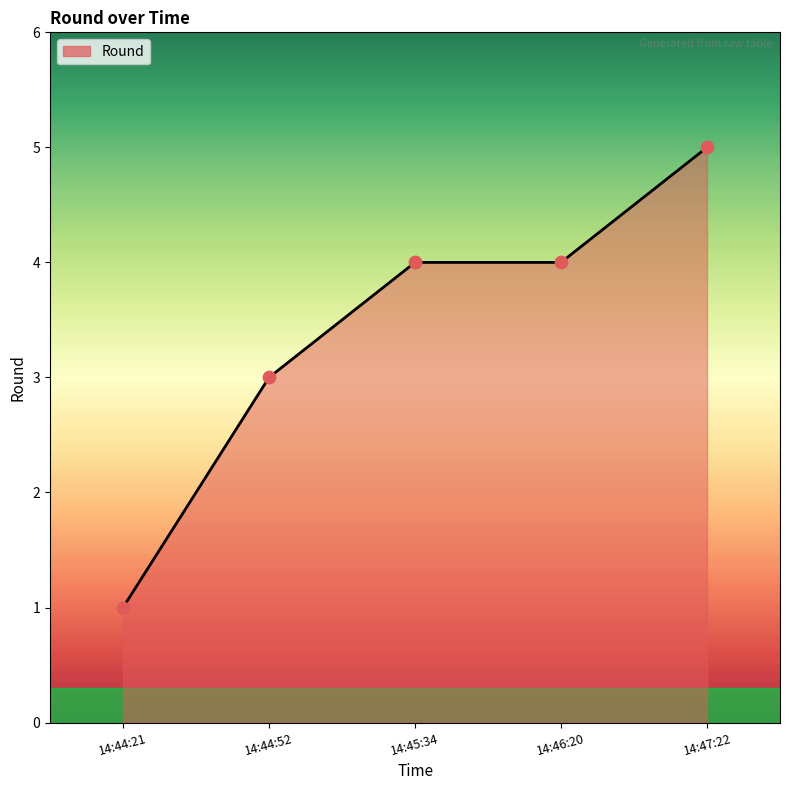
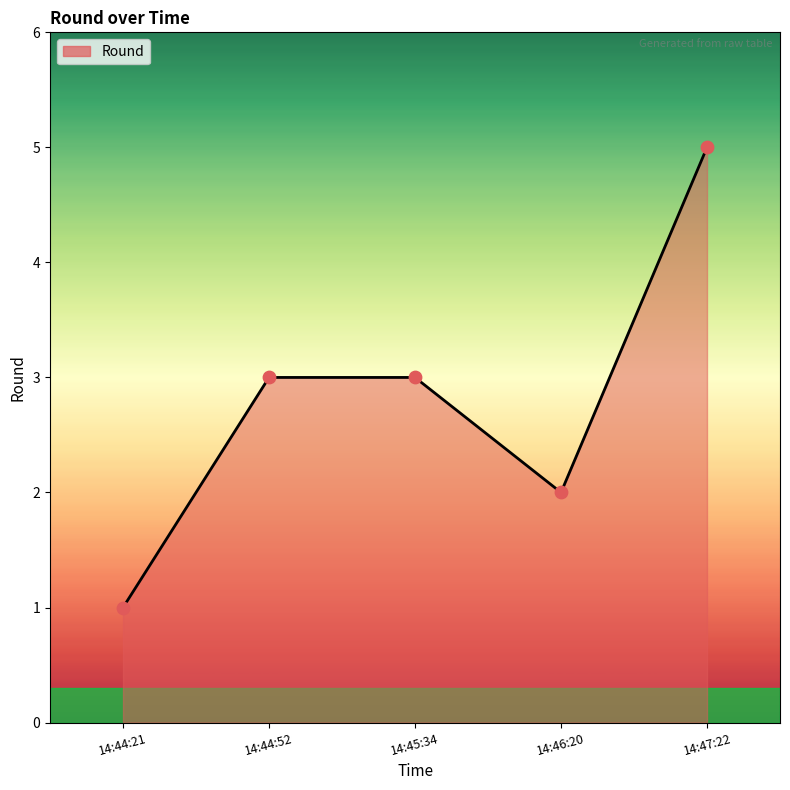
14:45:34: 4 -> 3
14:46:20: 4 -> 2
